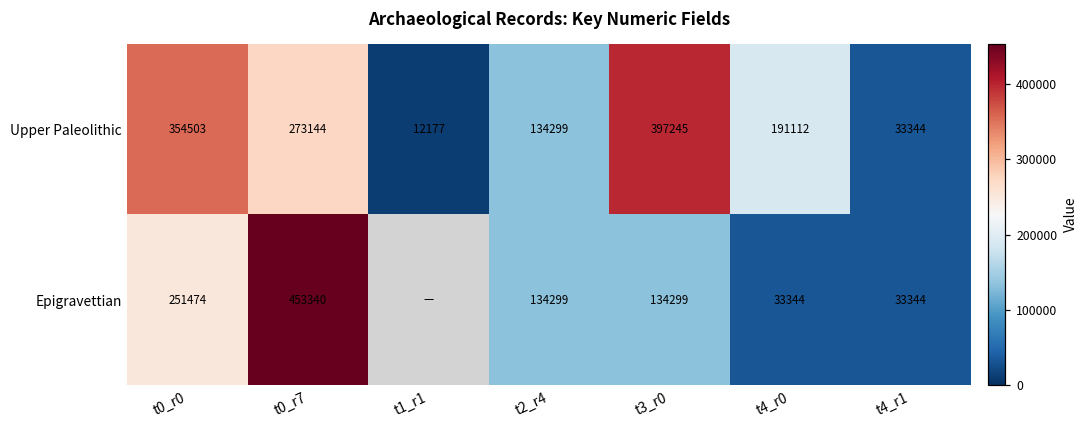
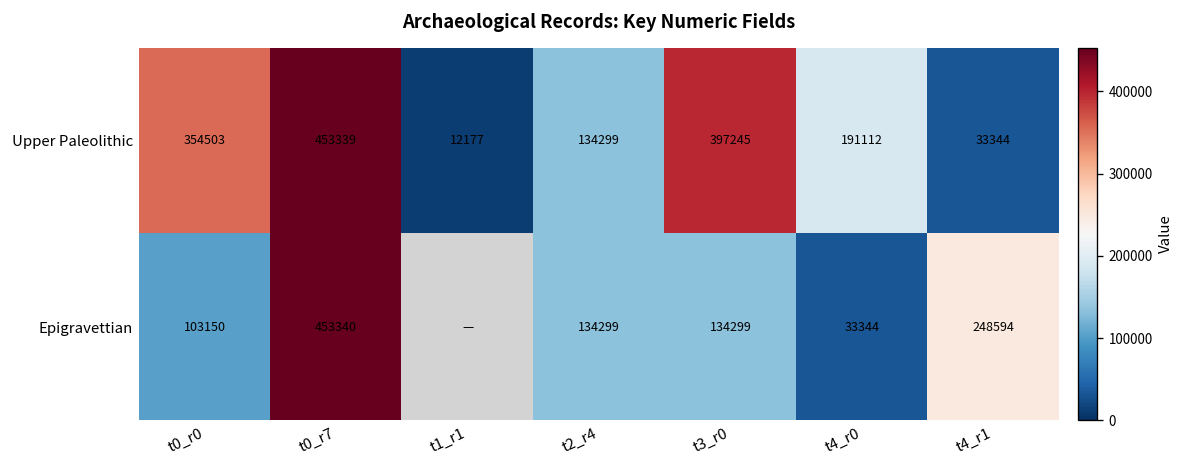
Upper Paleolithic, t0_r7: 273144 -> 453339
Epigravettian, t0_r0: 251474 -> 103150
Epigravettian, t4_r1: 33344 -> 248594
